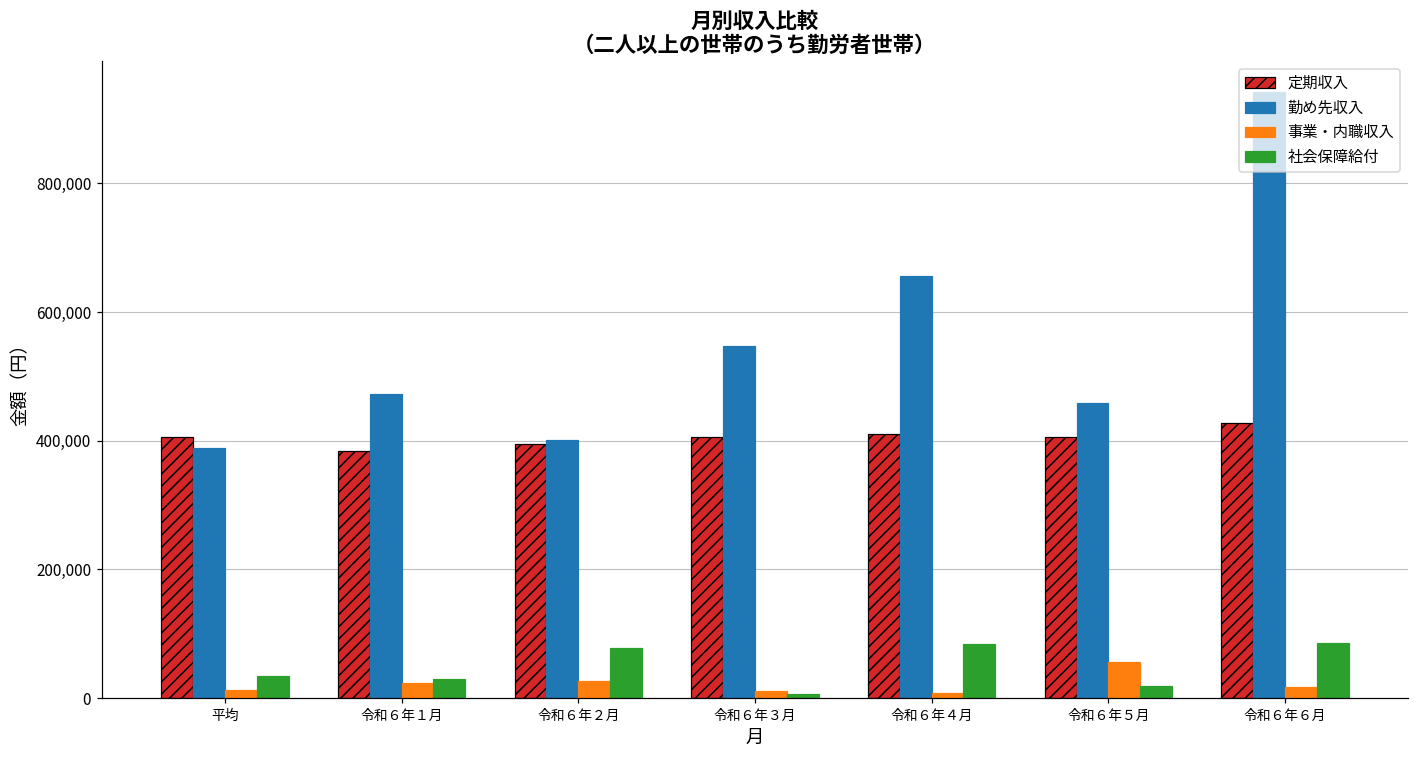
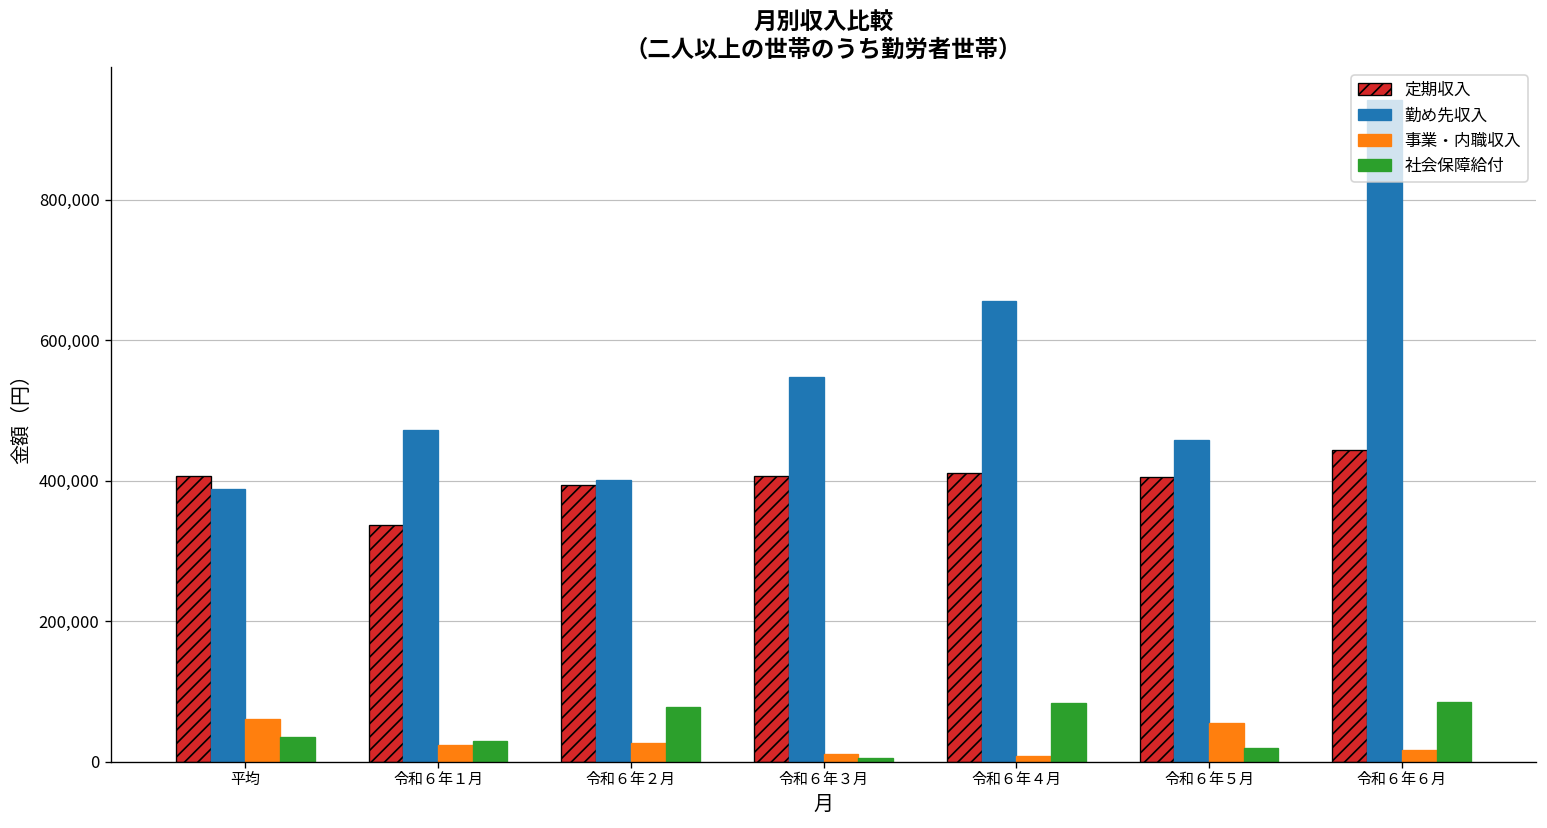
事業・内職収入, 平均: 10,000 -> 60,000
定期収入, 令和６年１月: 380,000 -> 340,000
定期収入, 令和６年６月: 430,000 -> 440,000
